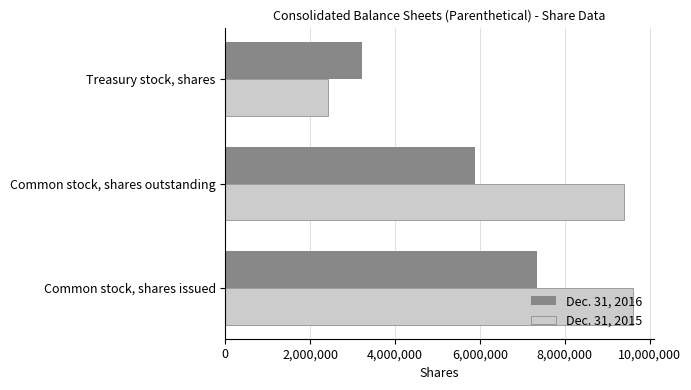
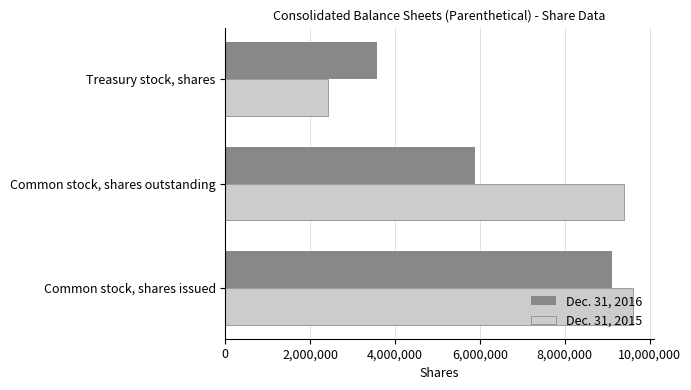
Dec. 31, 2016, Treasury stock, shares: 3,200,000 -> 3,600,000
Dec. 31, 2016, Common stock, shares issued: 7,400,000 -> 9,100,000
